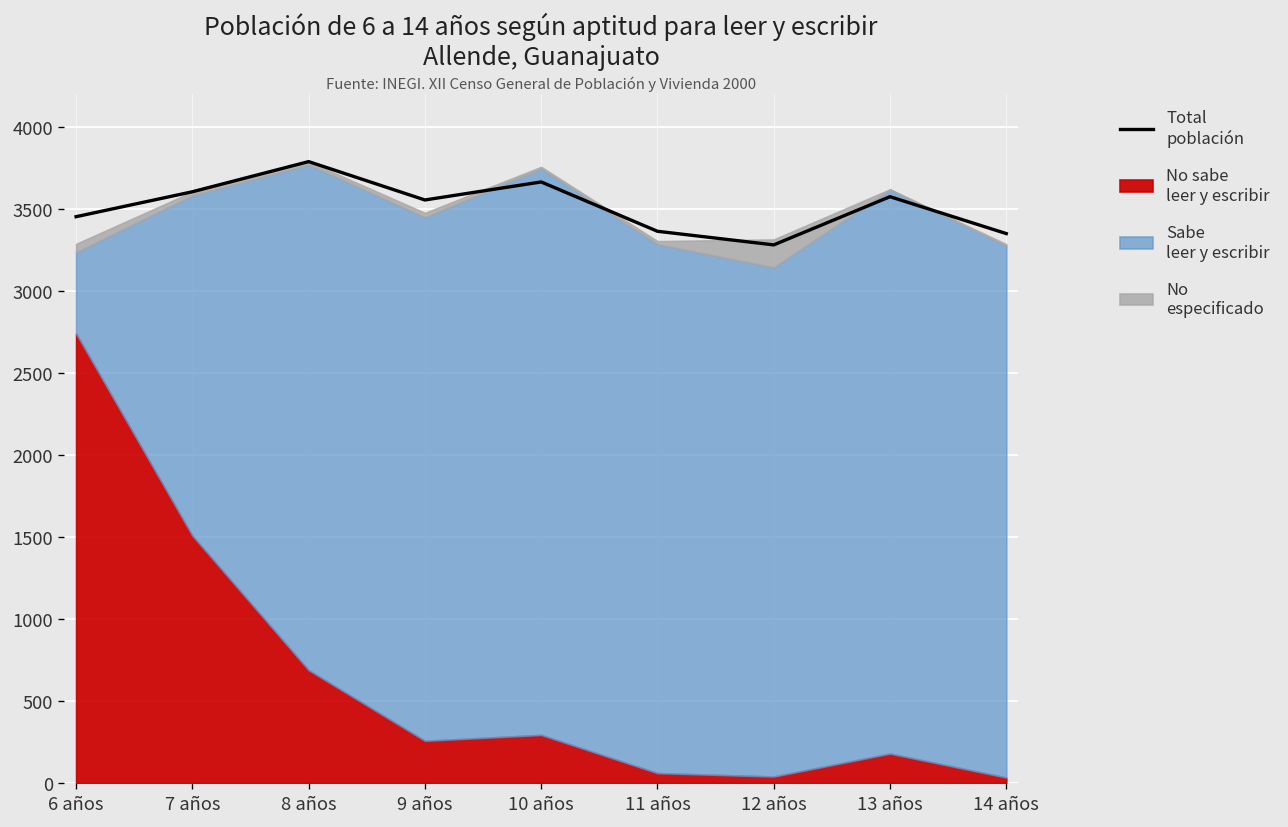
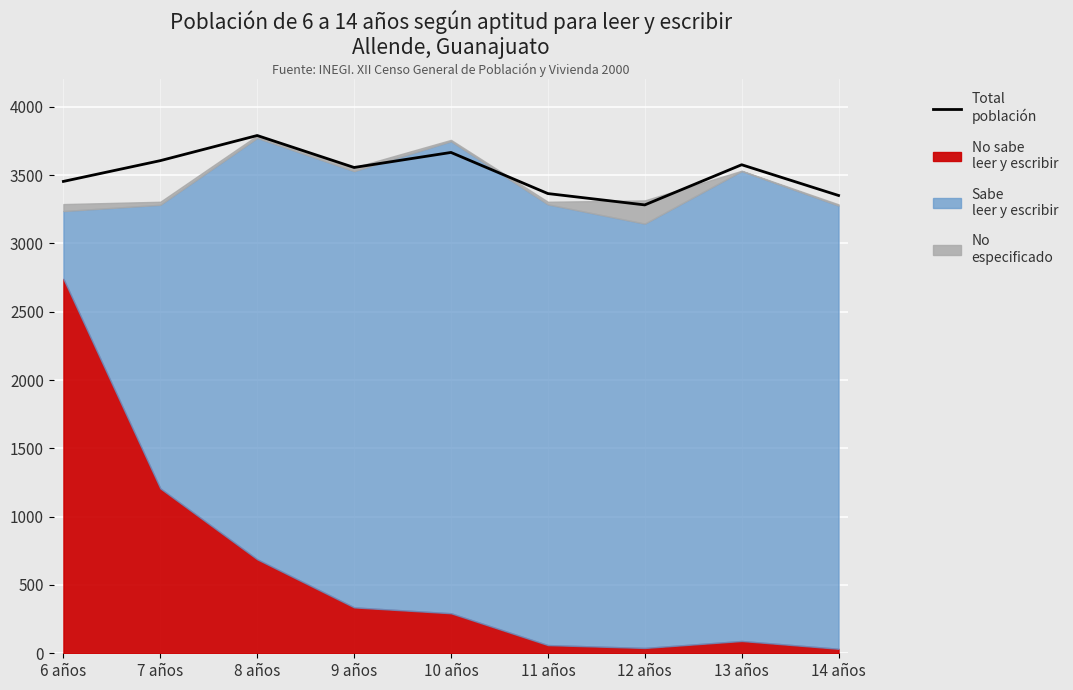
No sabe leer y escribir, 7 años: 1510 -> 1210
No sabe leer y escribir, 9 años: 260 -> 340
No sabe leer y escribir, 13 años: 180 -> 90
